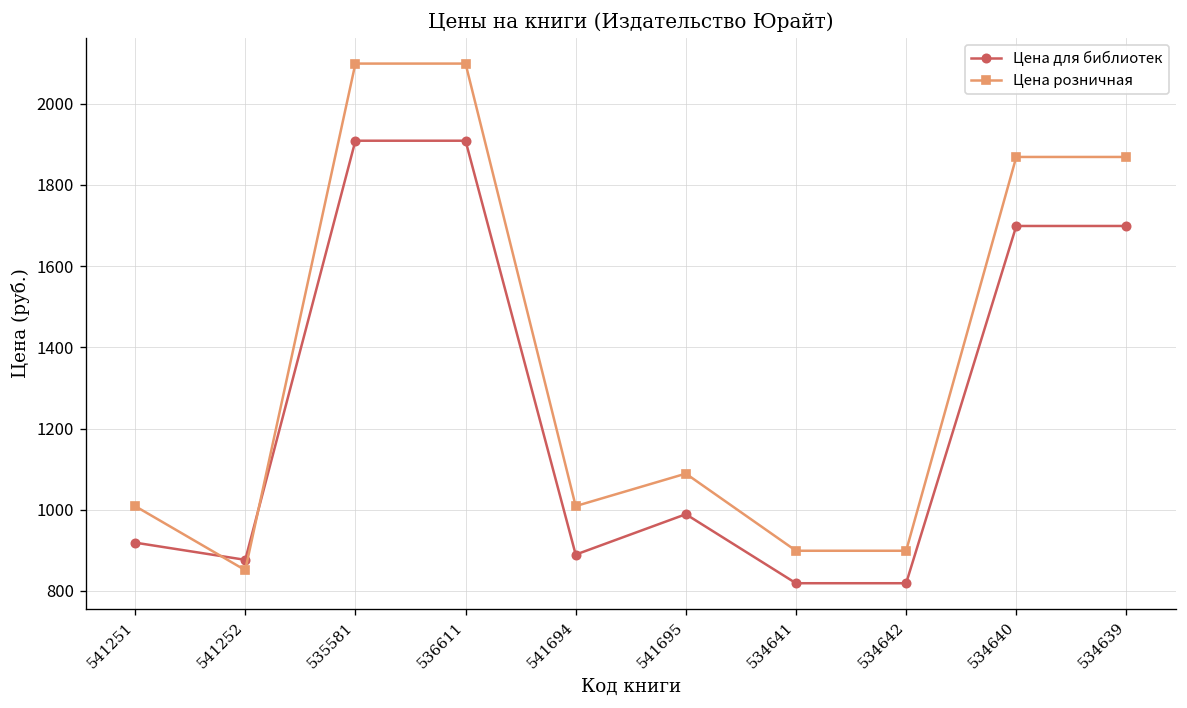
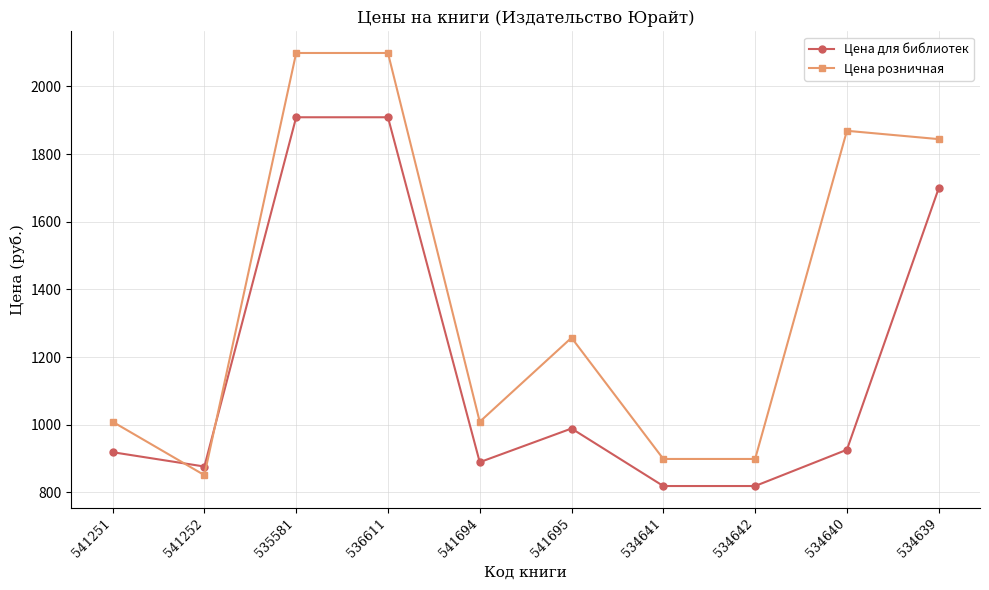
Цена розничная, 541695: 1090 -> 1260
Цена для библиотек, 534640: 1700 -> 930
Цена розничная, 534639: 1870 -> 1840
